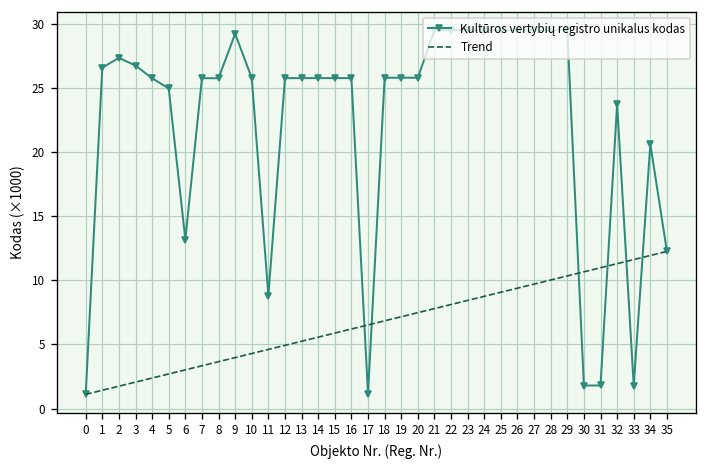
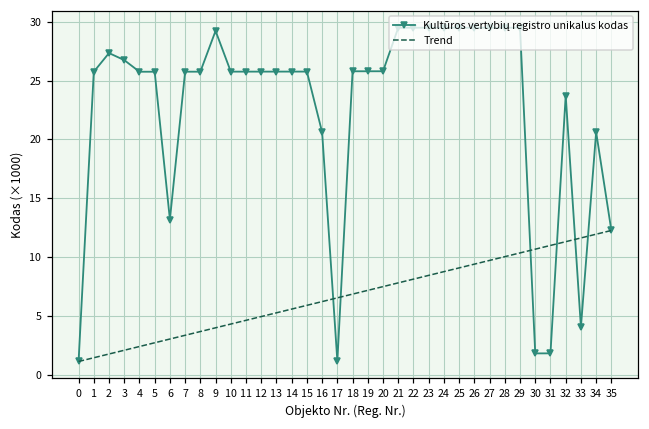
Kultūros vertybių registro unikalus kodas, 1: 26.6 -> 25.7
Kultūros vertybių registro unikalus kodas, 5: 25.0 -> 25.7
Kultūros vertybių registro unikalus kodas, 11: 8.8 -> 25.8
Kultūros vertybių registro unikalus kodas, 16: 25.8 -> 20.6
Kultūros vertybių registro unikalus kodas, 33: 1.8 -> 4.0
